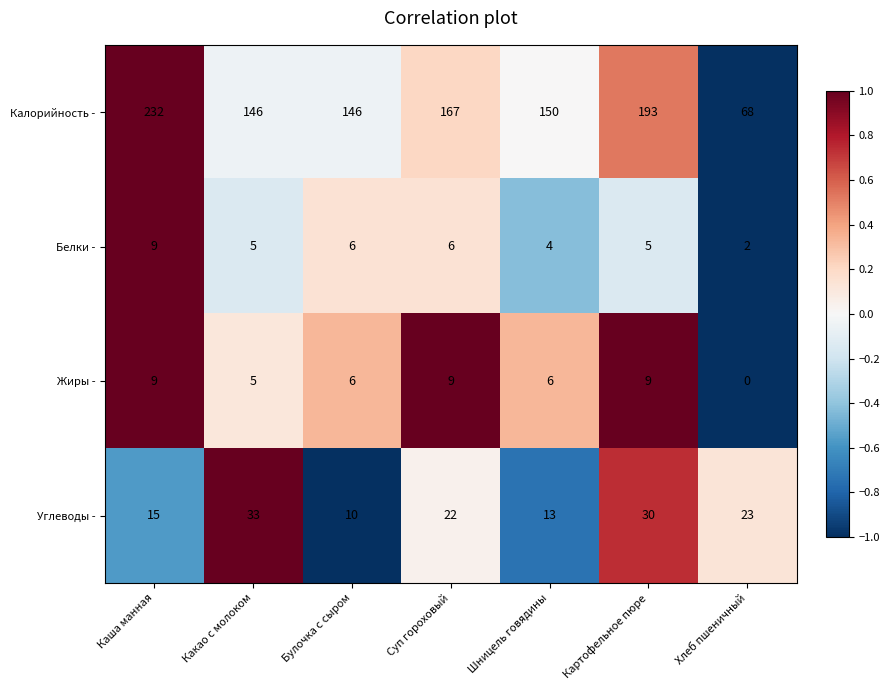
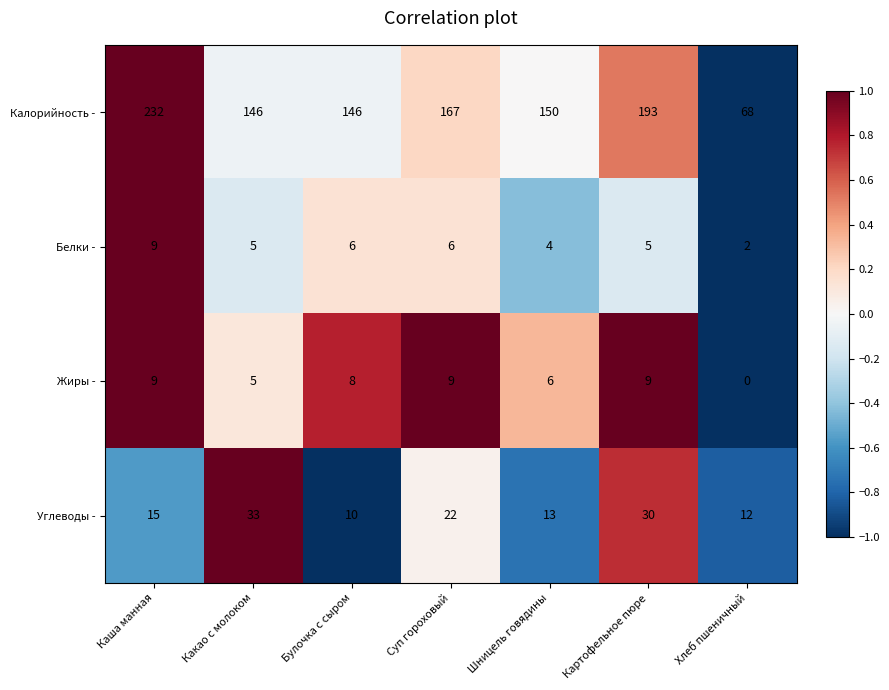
Жиры -, Булочка с сыром: 6 -> 8
Углеводы -, Хлеб пшеничный: 23 -> 12
